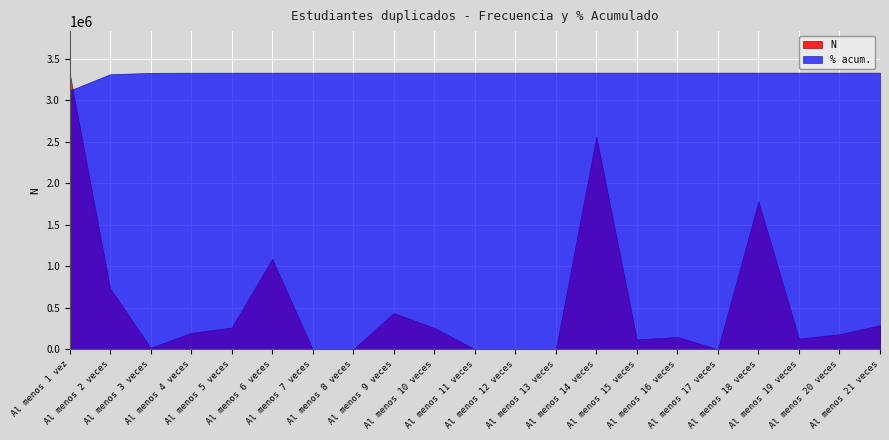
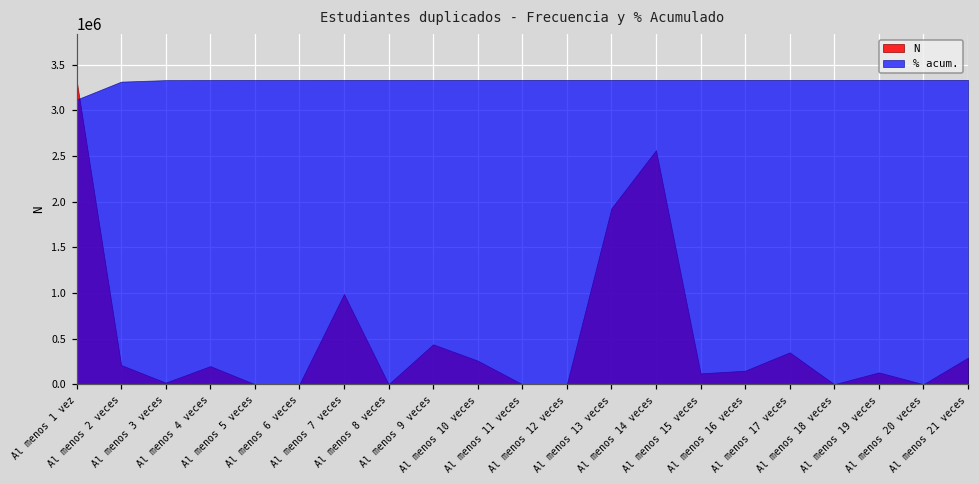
N, Al menos 2 veces: 700000 -> 200000
N, Al menos 5 veces: 300000 -> 0
N, Al menos 6 veces: 1100000 -> 0
N, Al menos 7 veces: 0 -> 1000000
N, Al menos 13 veces: 0 -> 1900000
N, Al menos 17 veces: 0 -> 300000
N, Al menos 18 veces: 1800000 -> 0
N, Al menos 20 veces: 200000 -> 0
